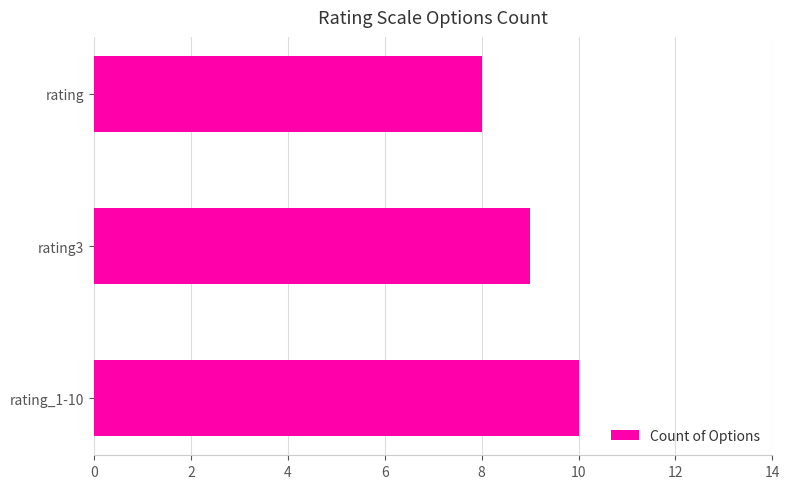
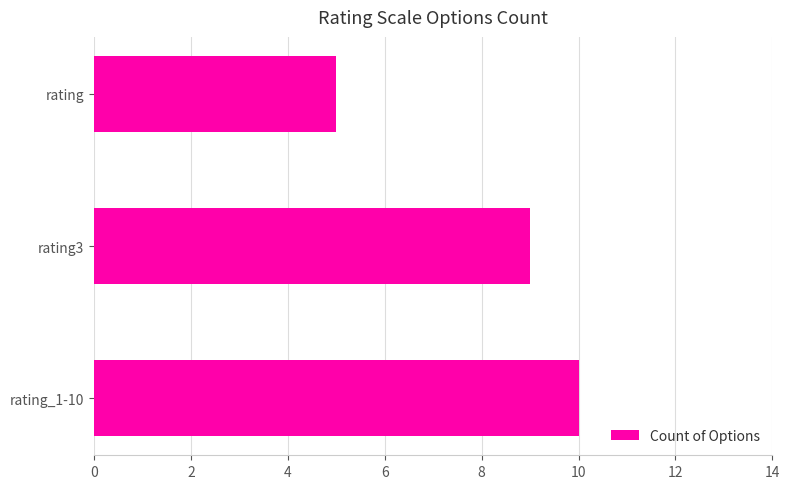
rating: 8 -> 5
